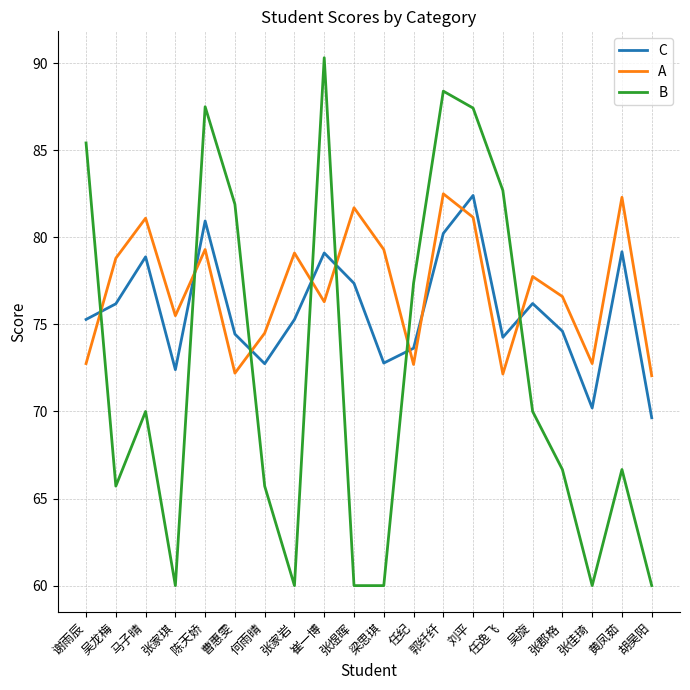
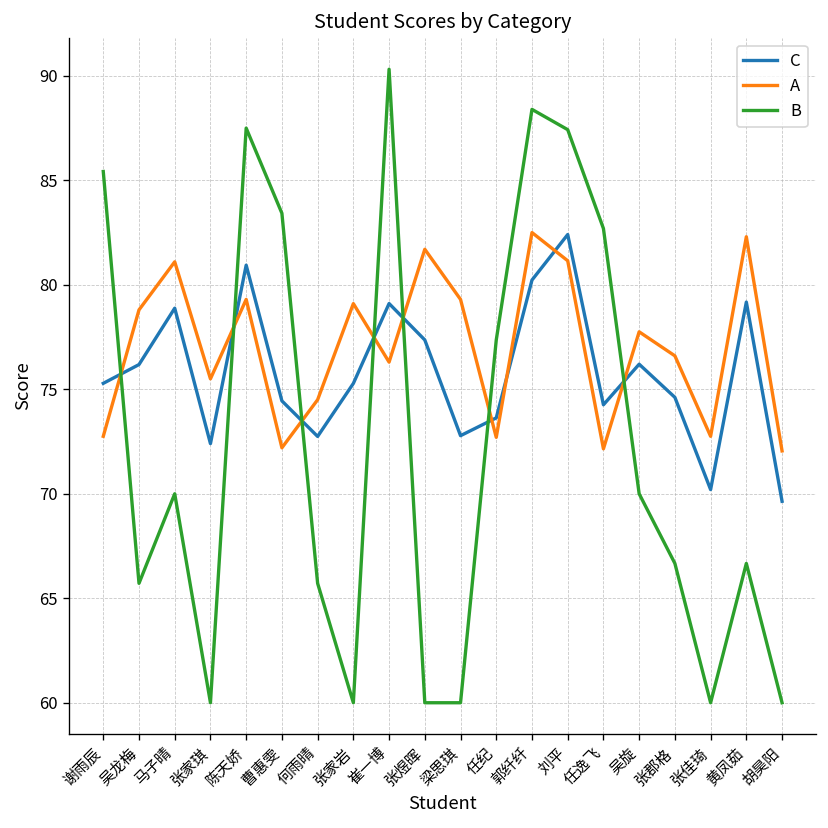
B, 曹惠雯: 81.9 -> 83.4
